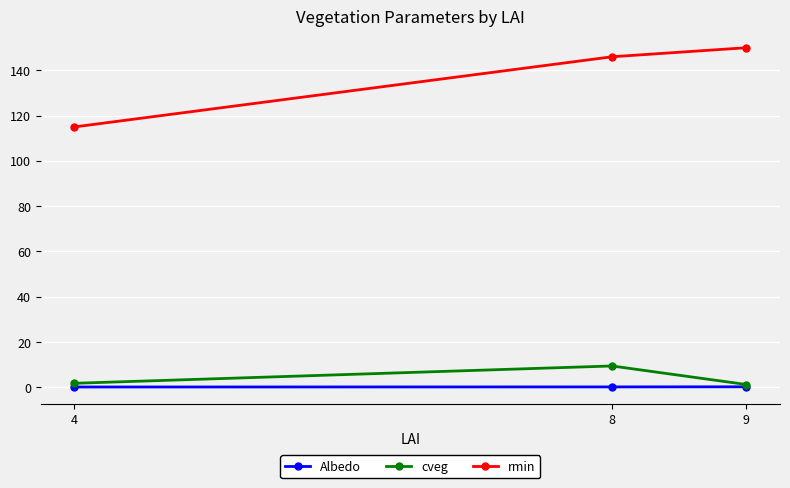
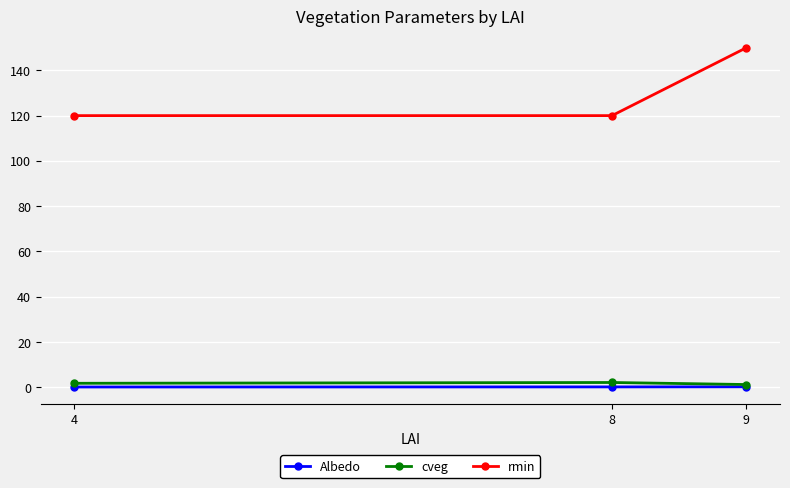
rmin, 4: 115 -> 120
cveg, 8: 9 -> 2
rmin, 8: 146 -> 120
